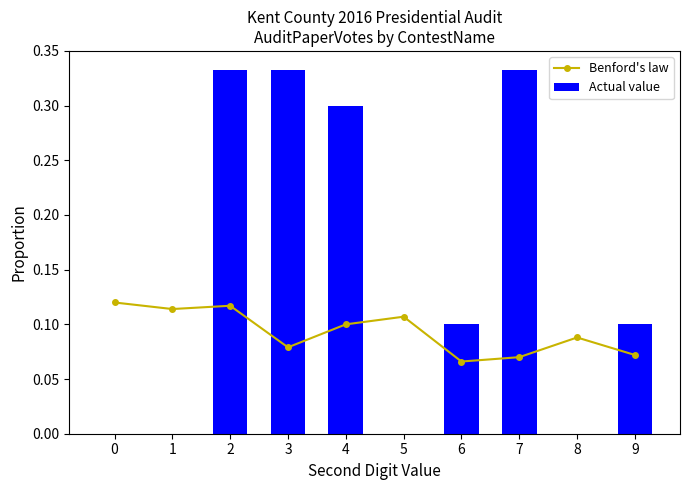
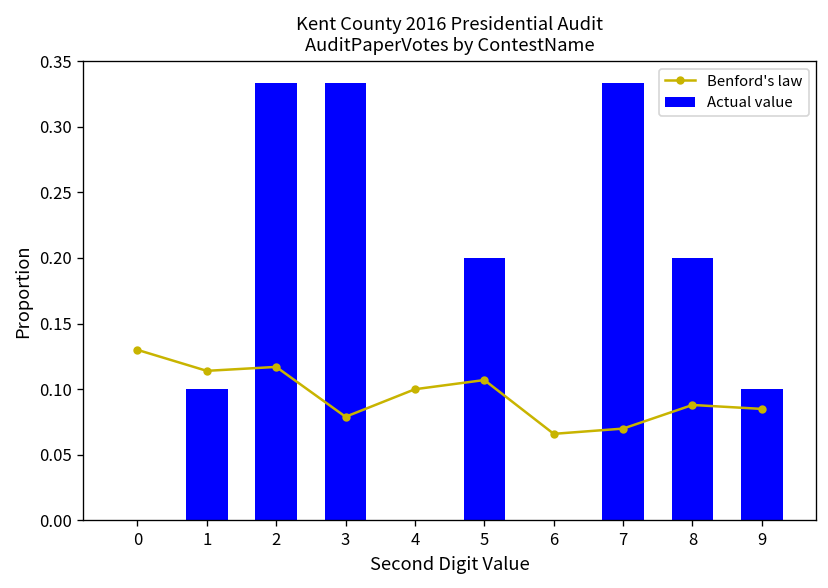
Benford's law, 0: 0.12 -> 0.13
Actual value, 1: 0.0 -> 0.1
Actual value, 4: 0.3 -> 0.0
Actual value, 5: 0.0 -> 0.2
Actual value, 6: 0.1 -> 0.0
Actual value, 8: 0.0 -> 0.2
Benford's law, 9: 0.072 -> 0.085
